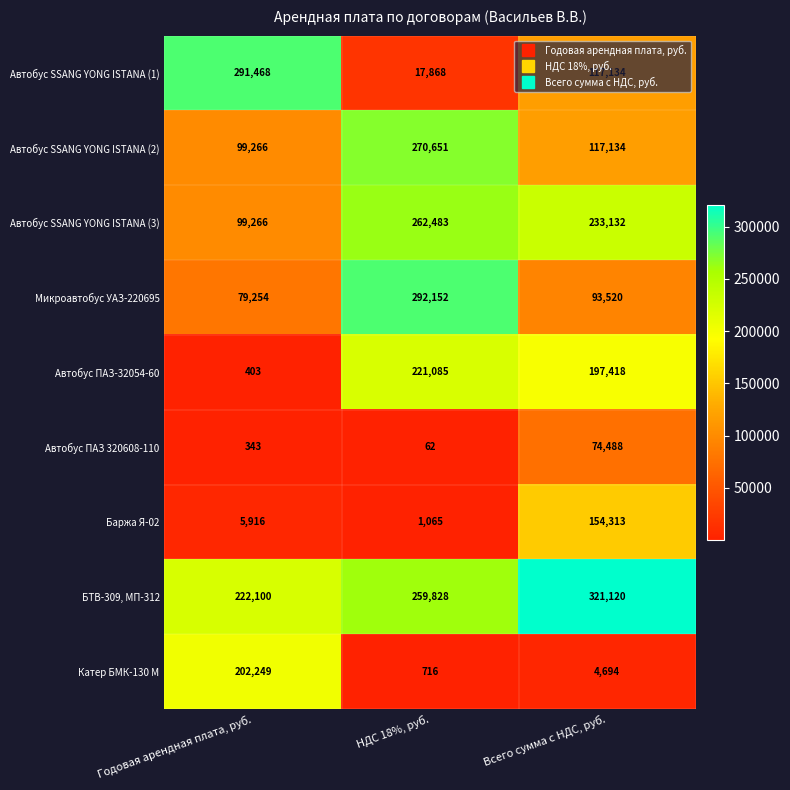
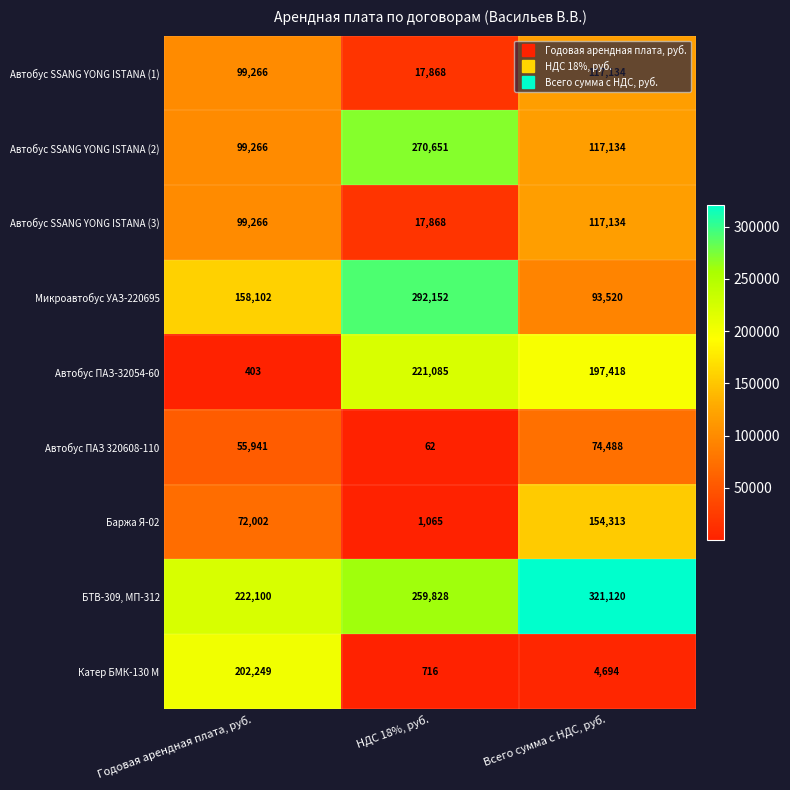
Автобус SSANG YONG ISTANA (1), Годовая арендная плата, руб.: 291,468 -> 99,266
Автобус SSANG YONG ISTANA (3), НДС 18%, руб.: 262,483 -> 17,868
Автобус SSANG YONG ISTANA (3), Всего сумма с НДС, руб.: 233,132 -> 117,134
Микроавтобус УАЗ-220695, Годовая арендная плата, руб.: 79,254 -> 158,102
Автобус ПАЗ 320608-110, Годовая арендная плата, руб.: 343 -> 55,941
Баржа Я-02, Годовая арендная плата, руб.: 5,916 -> 72,002
